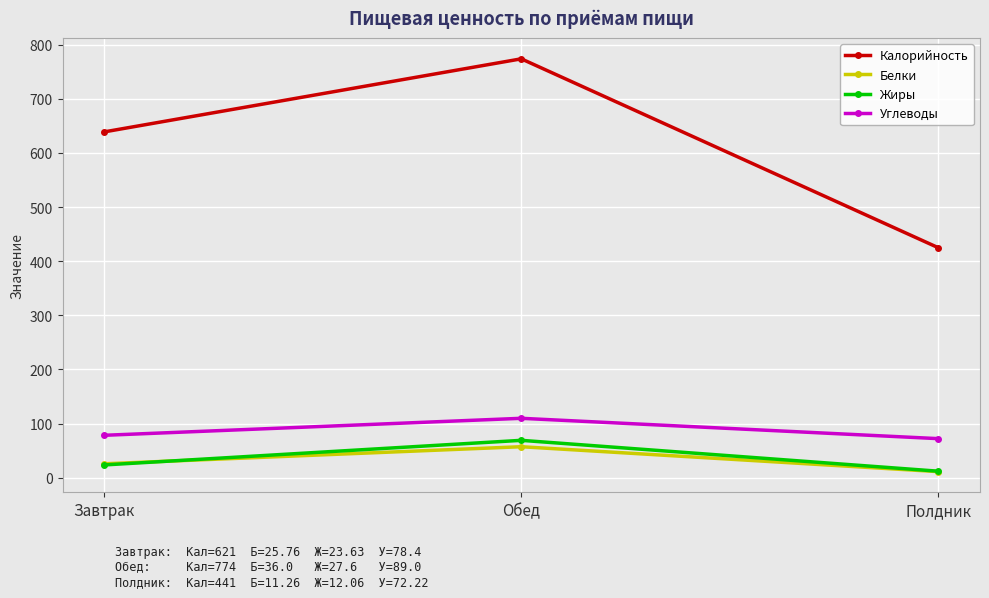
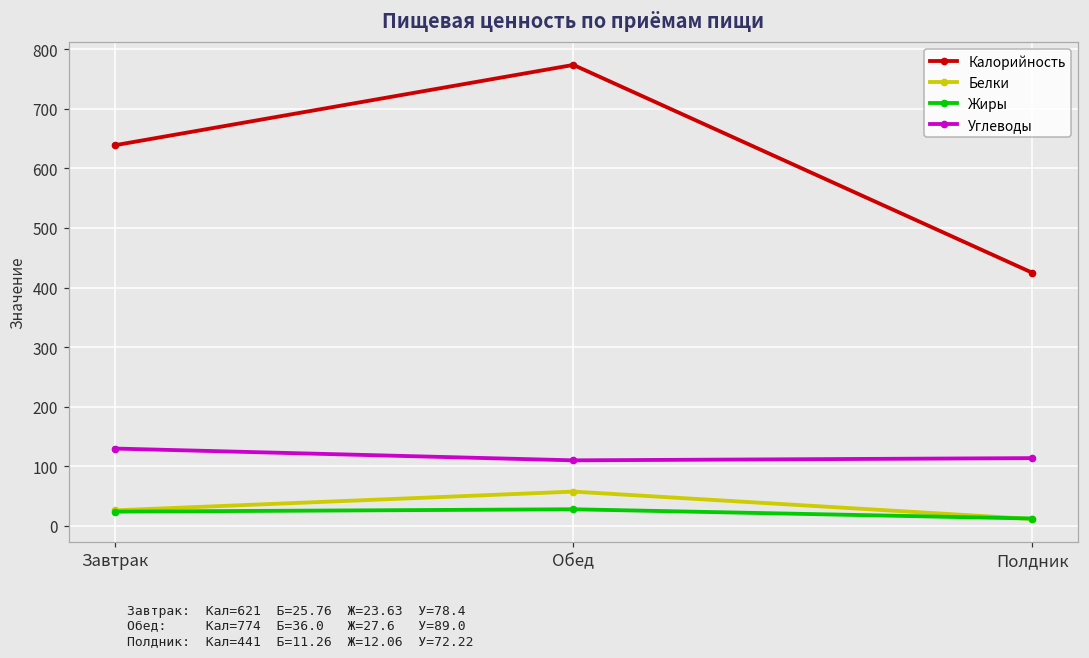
Углеводы, Завтрак: 80 -> 130
Жиры, Обед: 70 -> 30
Углеводы, Полдник: 70 -> 110
